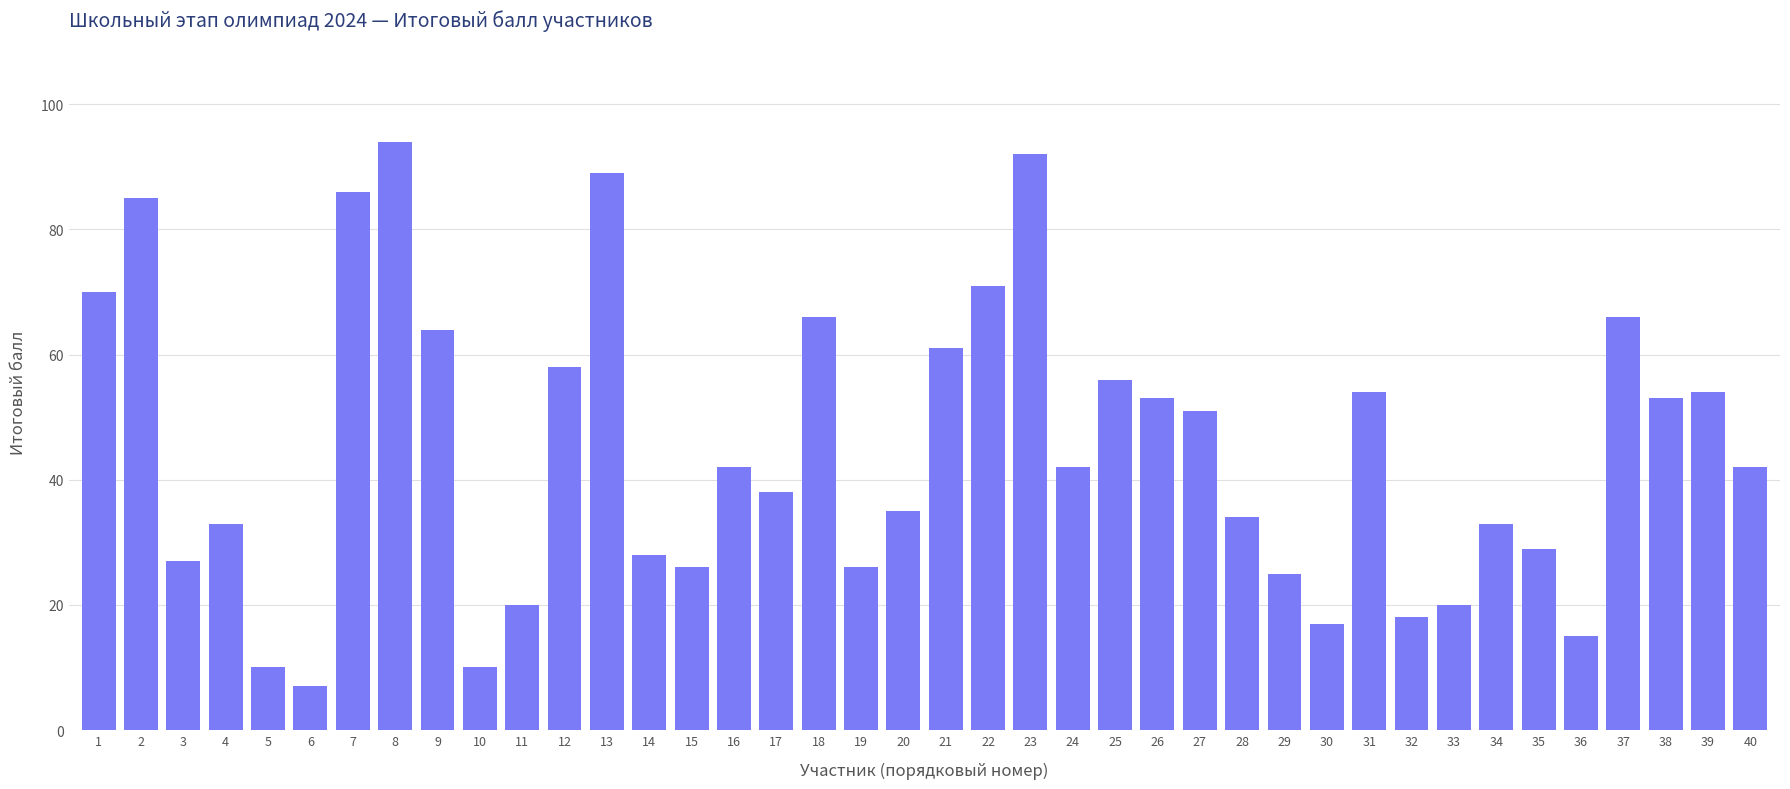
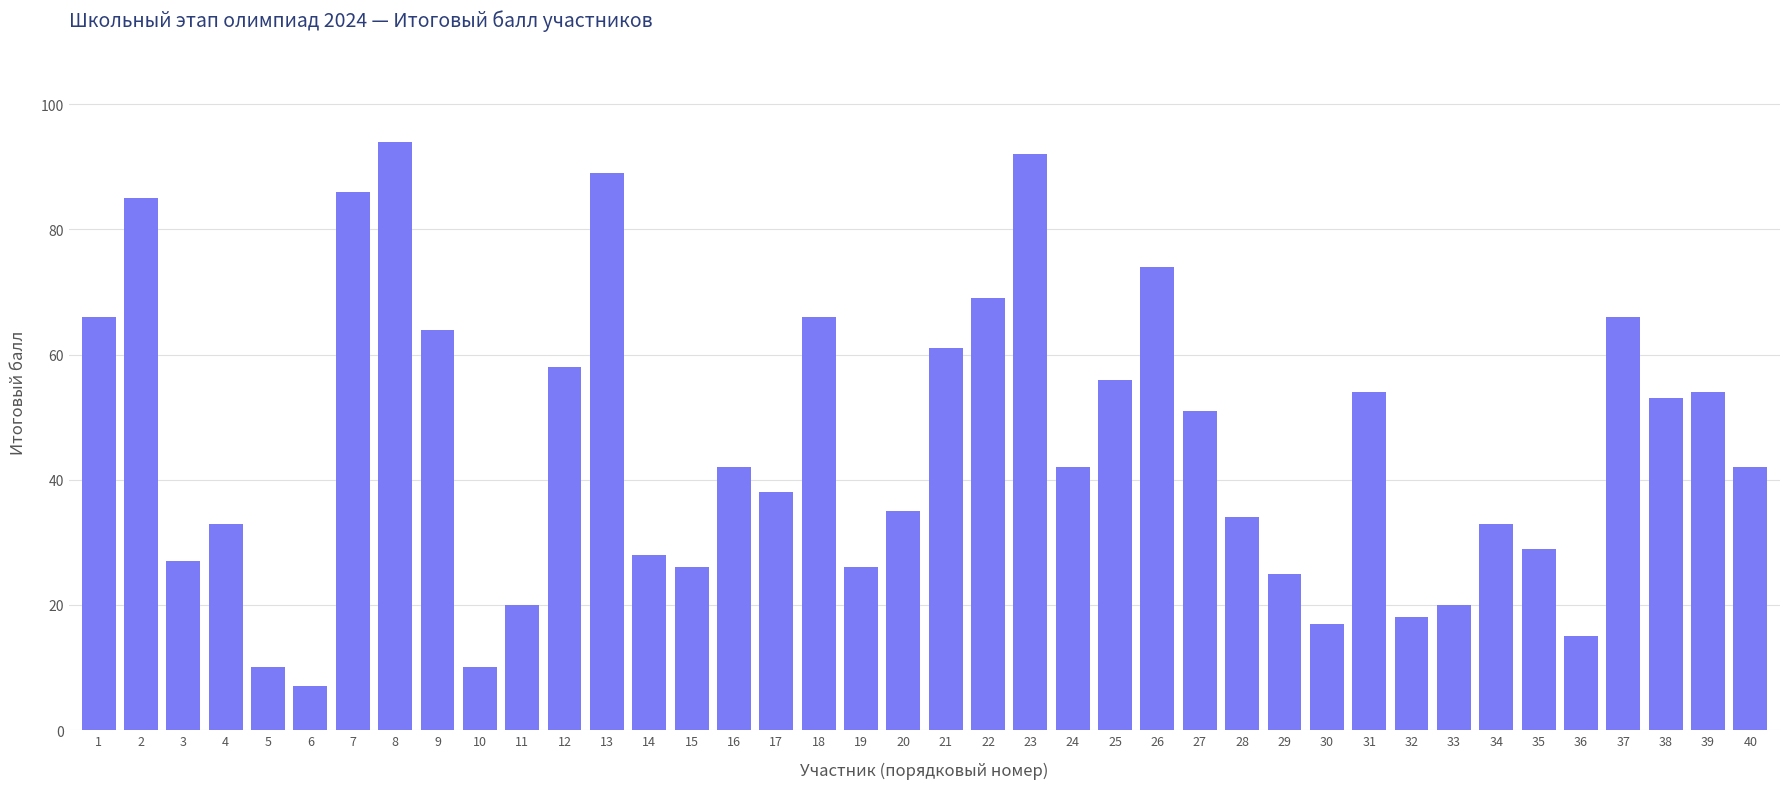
1: 70 -> 66
22: 71 -> 69
26: 53 -> 74
